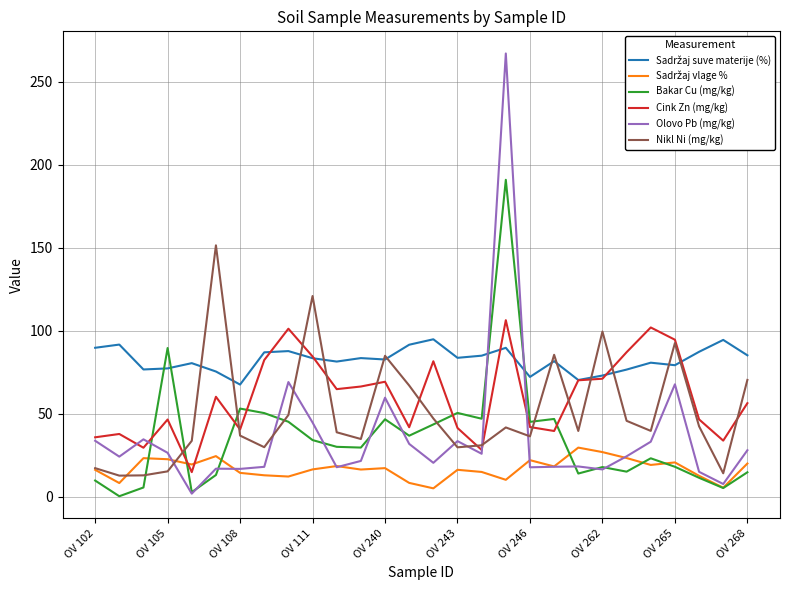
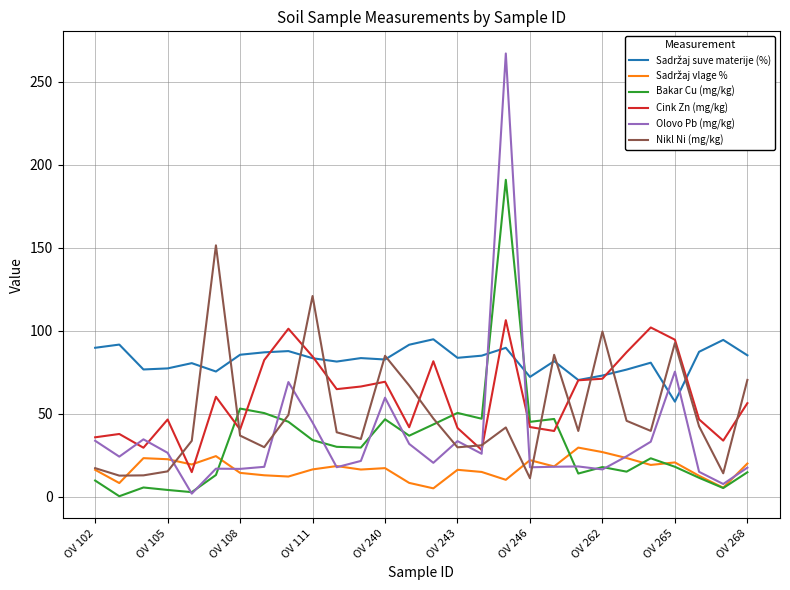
Bakar Cu (mg/kg), OV 105: 90 -> 4
Sadržaj suve materije (%), OV 108: 68 -> 86
Nikl Ni (mg/kg), OV 246: 36 -> 11
Sadržaj suve materije (%), OV 265: 79 -> 57
Olovo Pb (mg/kg), OV 265: 68 -> 75
Olovo Pb (mg/kg), OV 268: 28 -> 18
